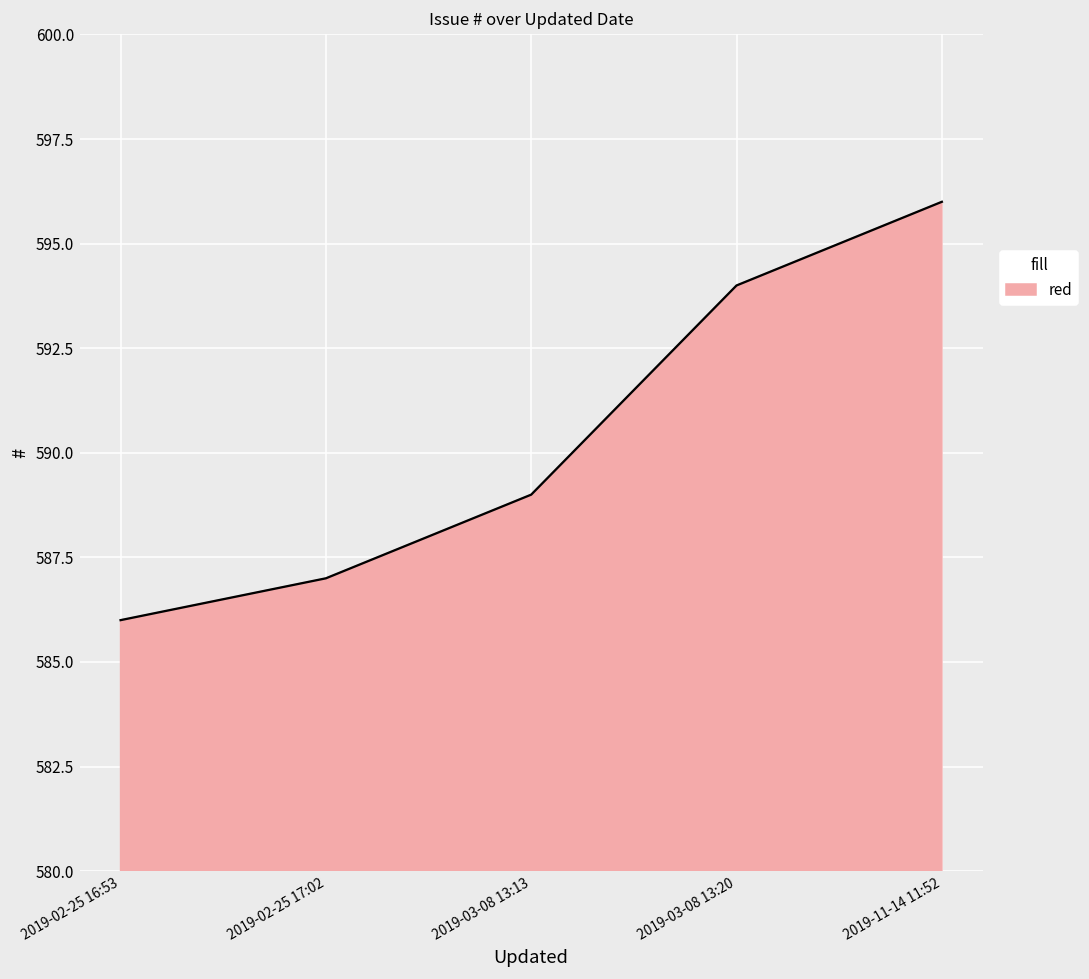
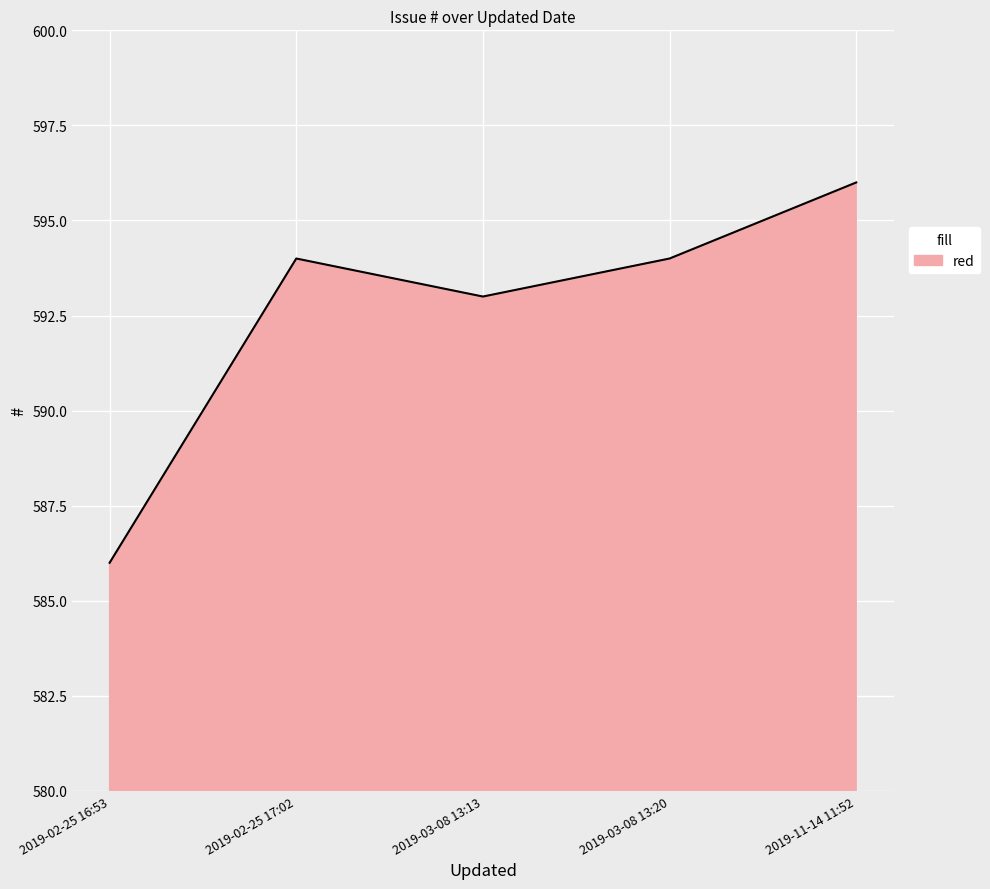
2019-02-25 17:02: 587 -> 594
2019-03-08 13:13: 589 -> 593
